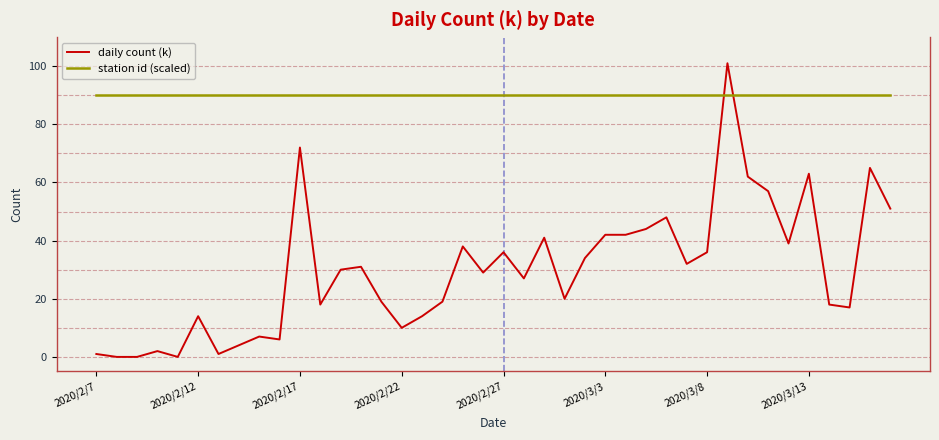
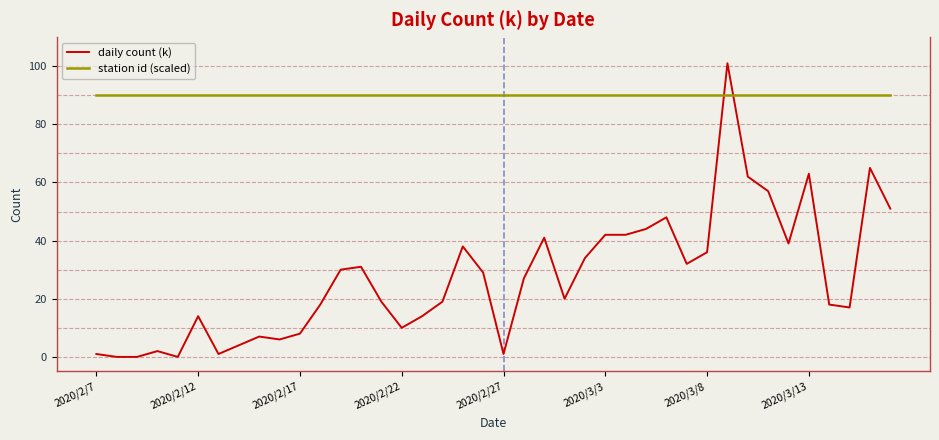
daily count (k), 2020/2/17: 72 -> 8
daily count (k), 2020/2/27: 36 -> 1
